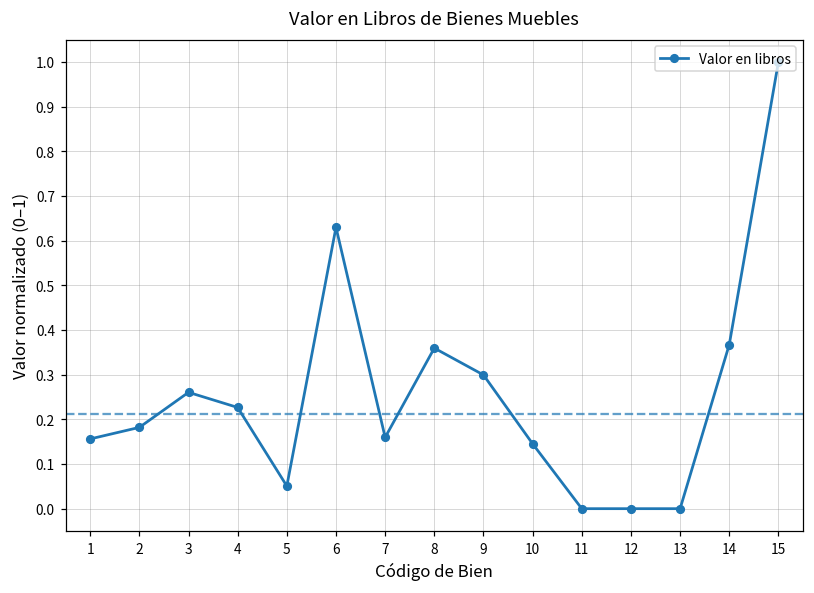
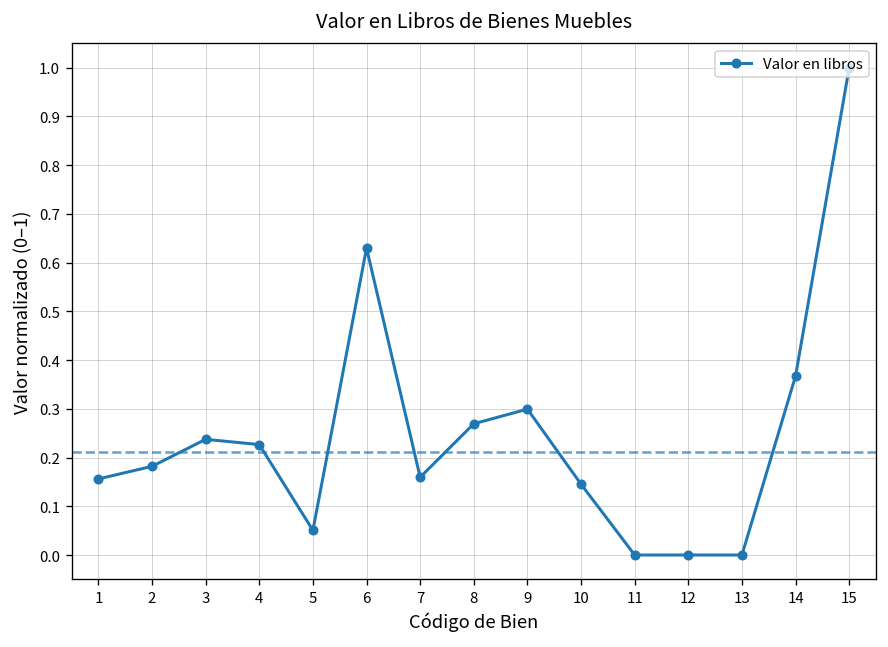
3: 0.26 -> 0.24
8: 0.36 -> 0.27
